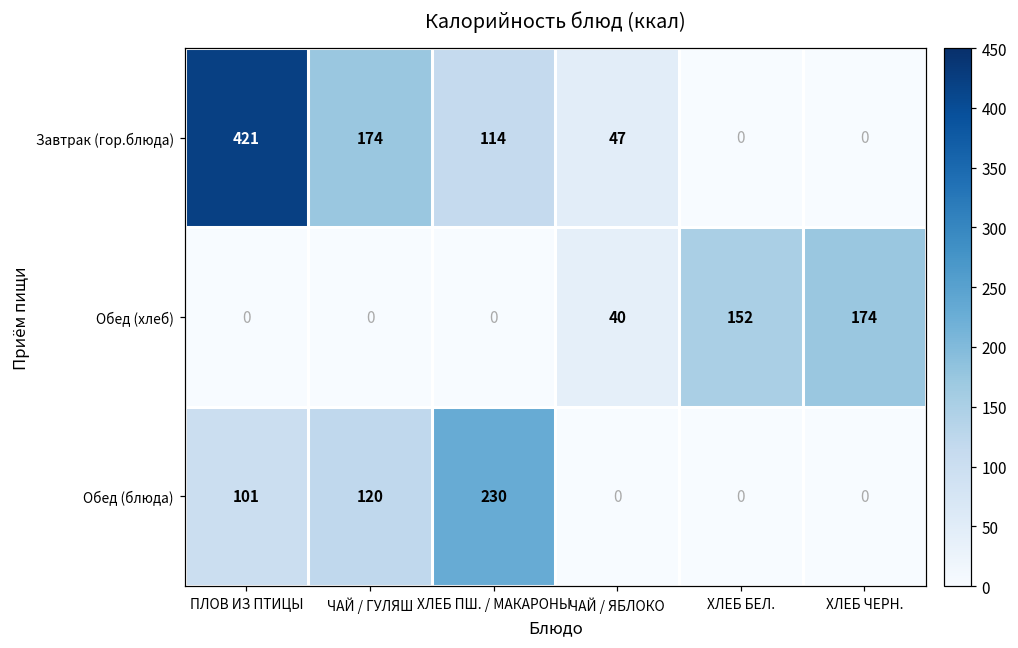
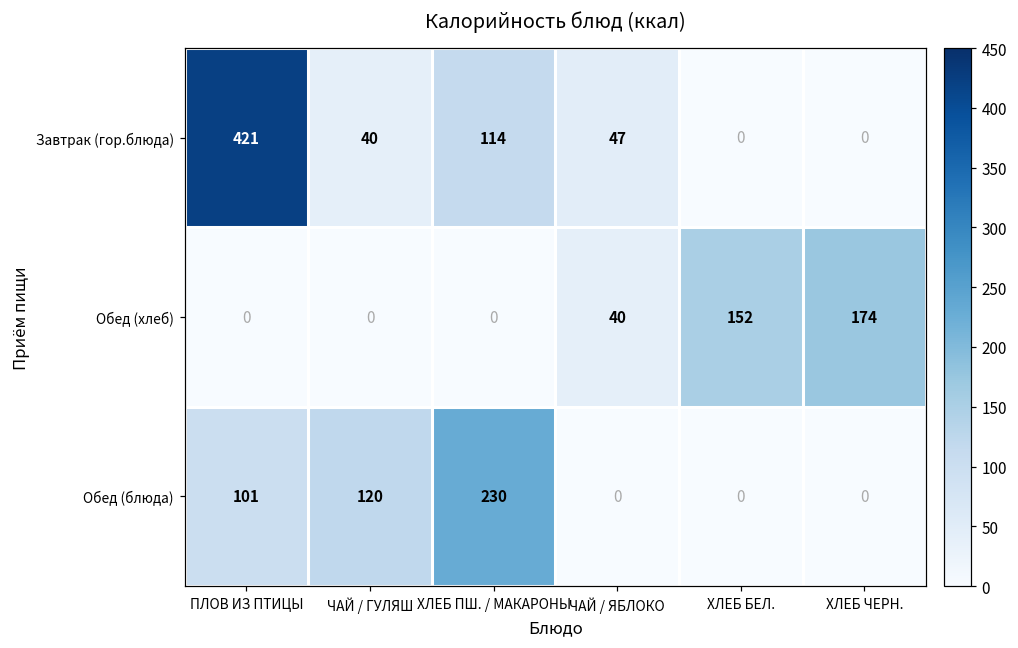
Завтрак (гор.блюда), ЧАЙ / ГУЛЯШ: 174 -> 40
